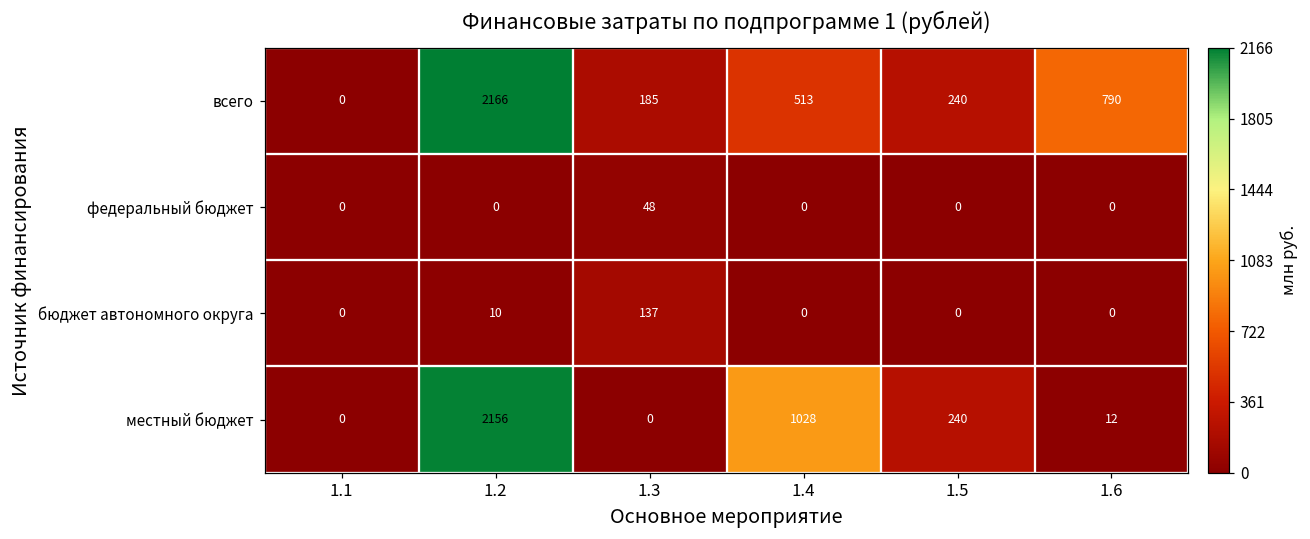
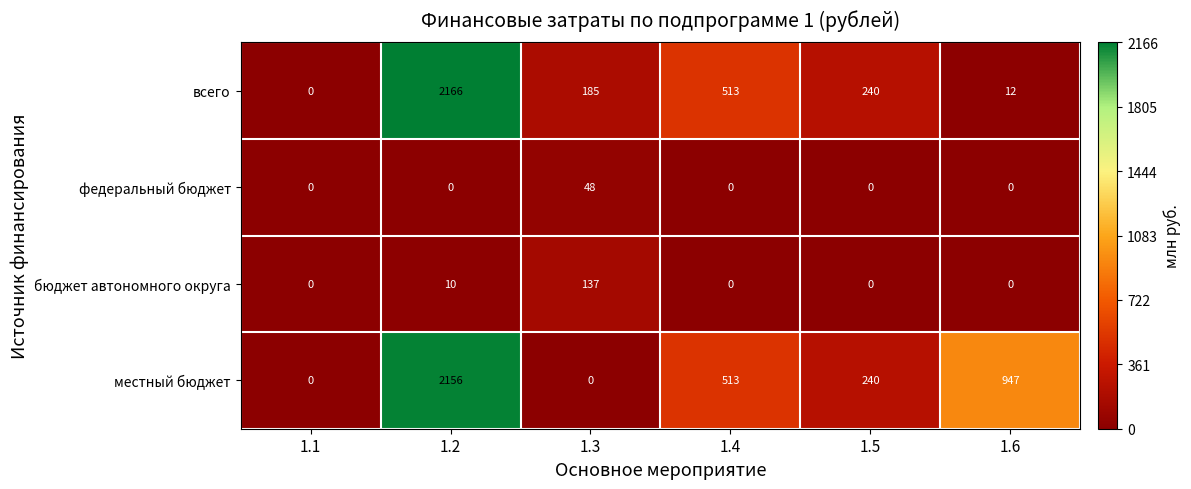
всего, 1.6: 790 -> 12
местный бюджет, 1.4: 1028 -> 513
местный бюджет, 1.6: 12 -> 947
